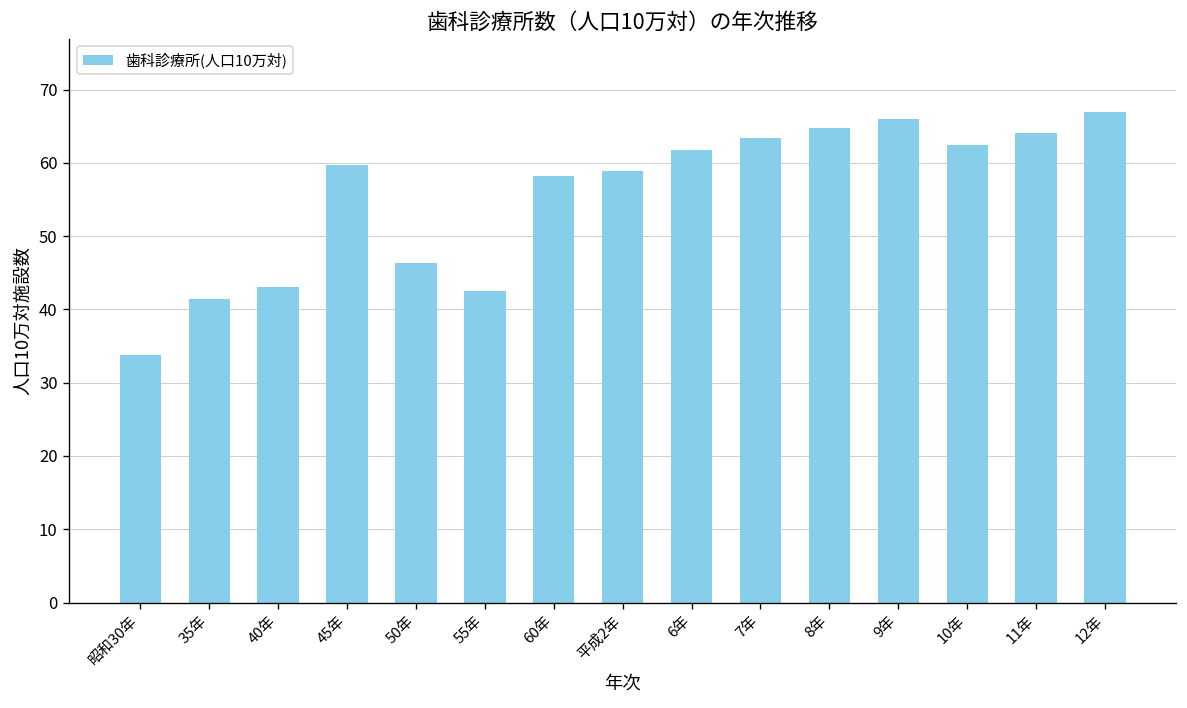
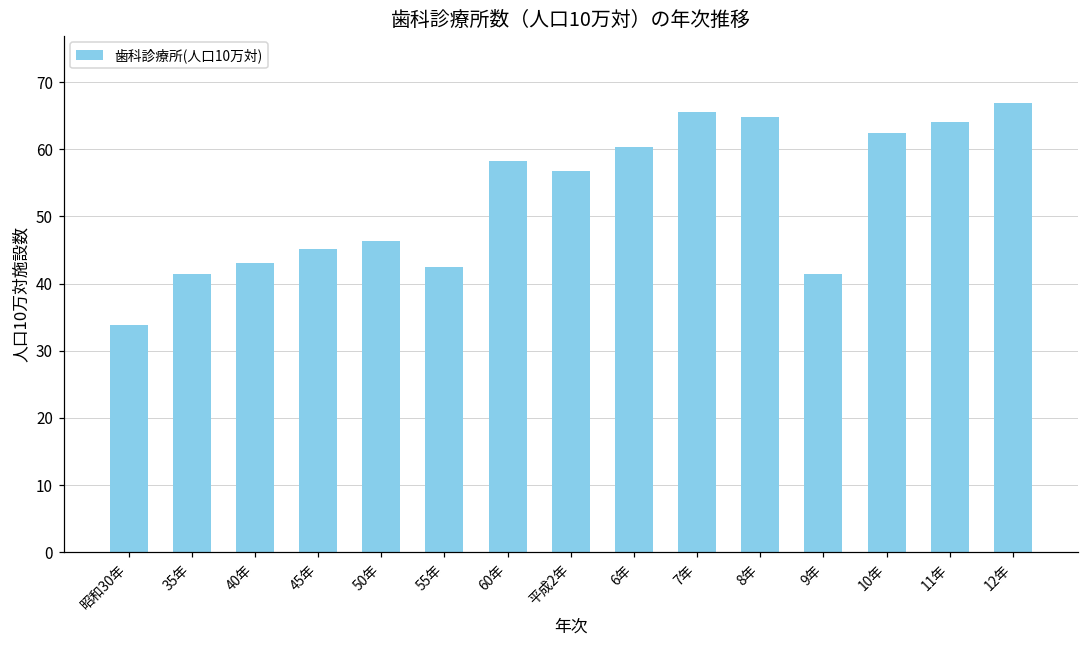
45年: 60 -> 45
平成2年: 59 -> 57
6年: 62 -> 60
7年: 63 -> 66
9年: 66 -> 41
